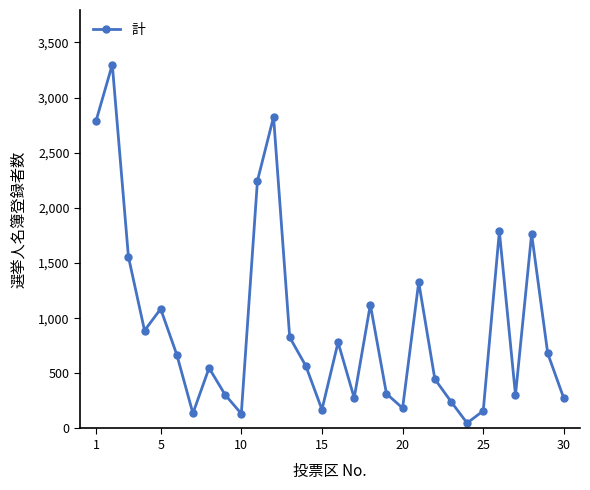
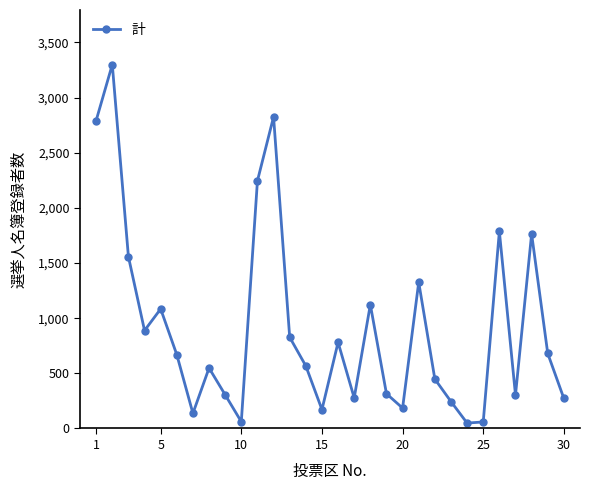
10: 130 -> 60
25: 160 -> 60
